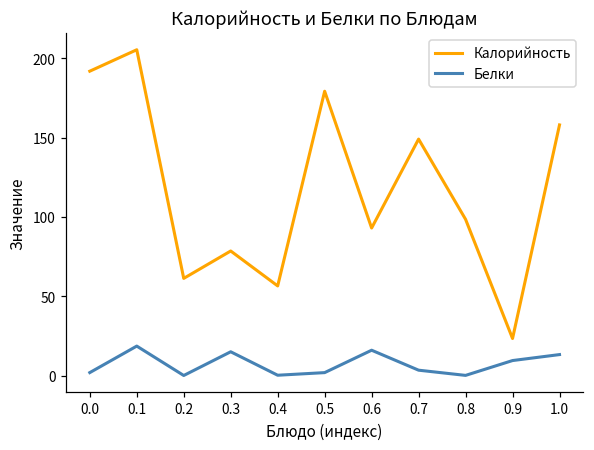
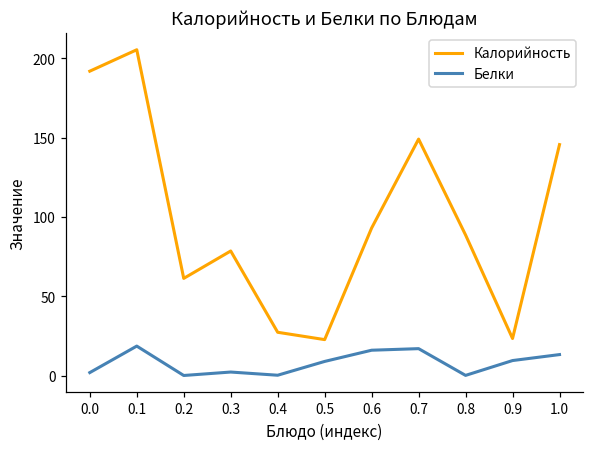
Белки, 0.3: 15 -> 2
Калорийность, 0.4: 57 -> 27
Калорийность, 0.5: 179 -> 23
Белки, 0.5: 2 -> 9
Белки, 0.7: 3 -> 17
Калорийность, 0.8: 98 -> 89
Калорийность, 1.0: 158 -> 146
